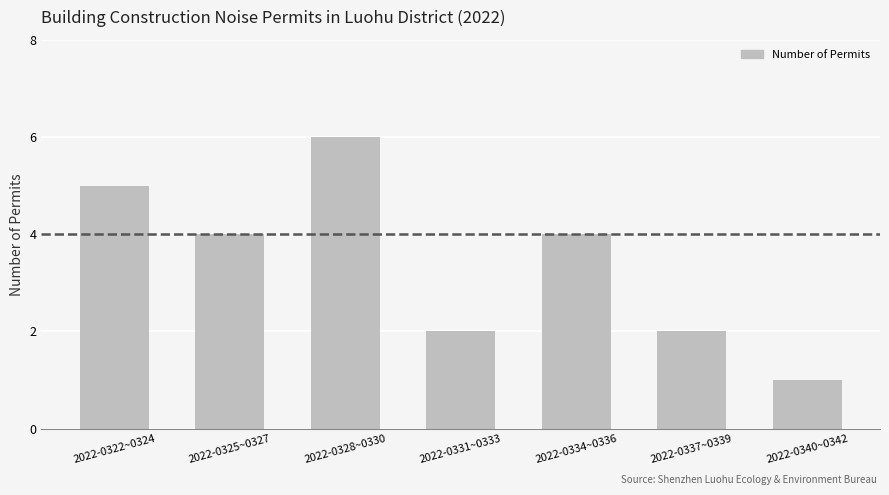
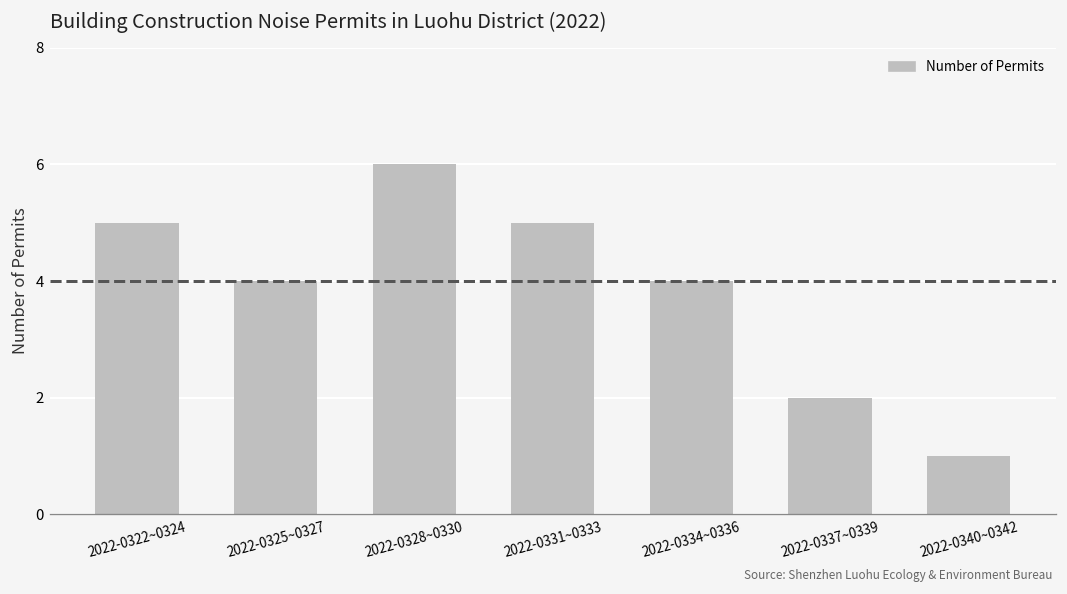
2022-0331~0333: 2 -> 5
